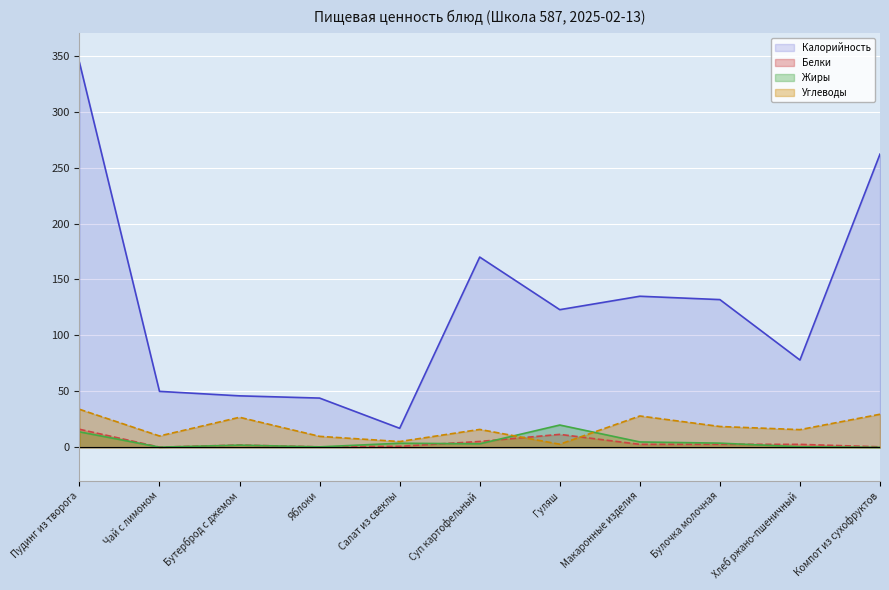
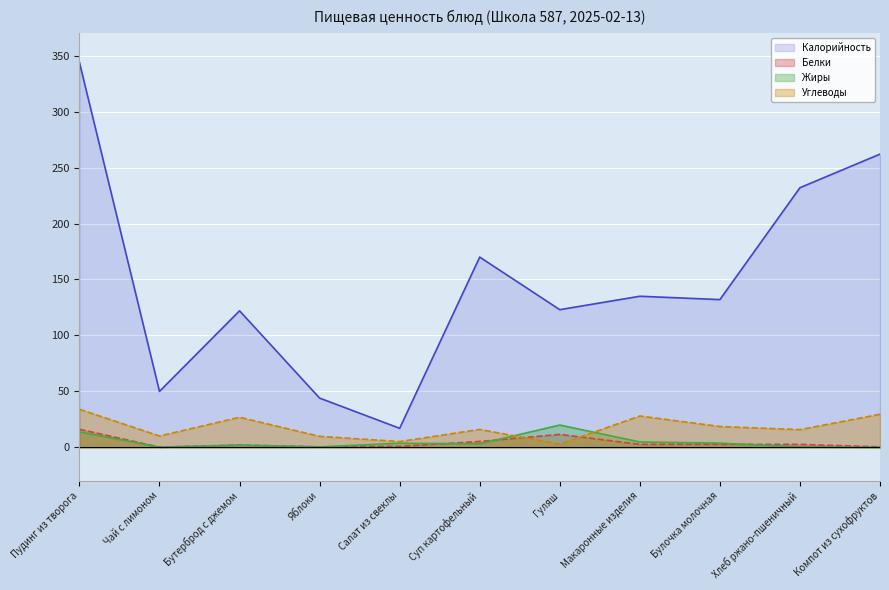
Калорийность, Бутерброд с джемом: 46 -> 122
Калорийность, Хлеб ржано-пшеничный: 78 -> 232
